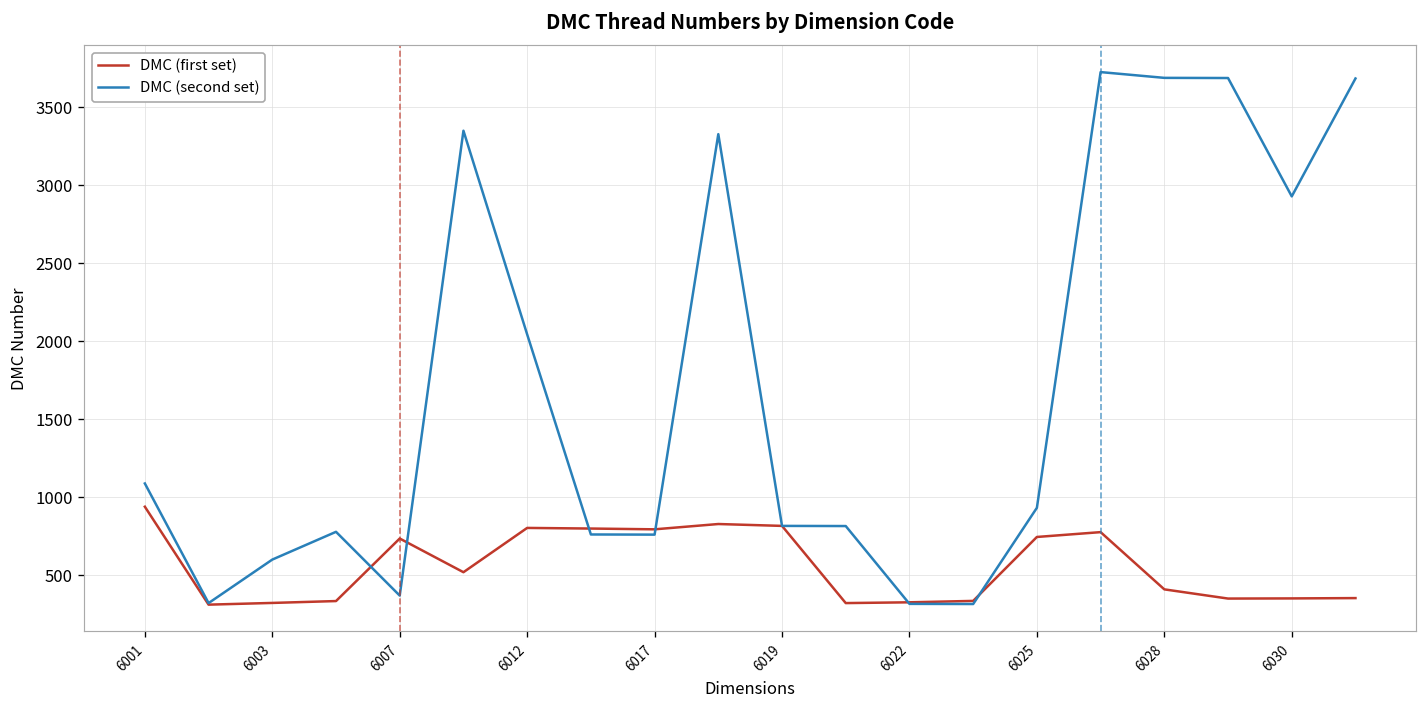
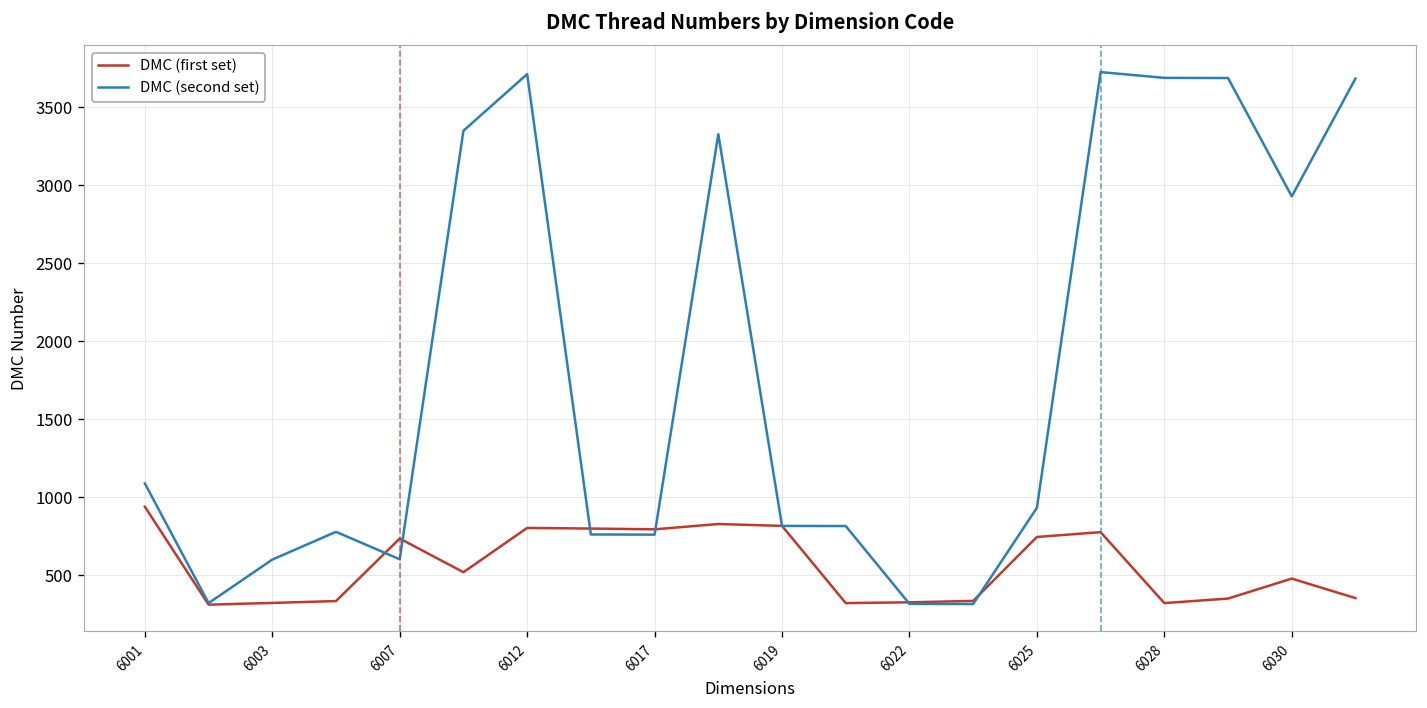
DMC (second set), 6007: 370 -> 600
DMC (second set), 6012: 2040 -> 3710
DMC (first set), 6028: 410 -> 320
DMC (first set), 6030: 350 -> 480
